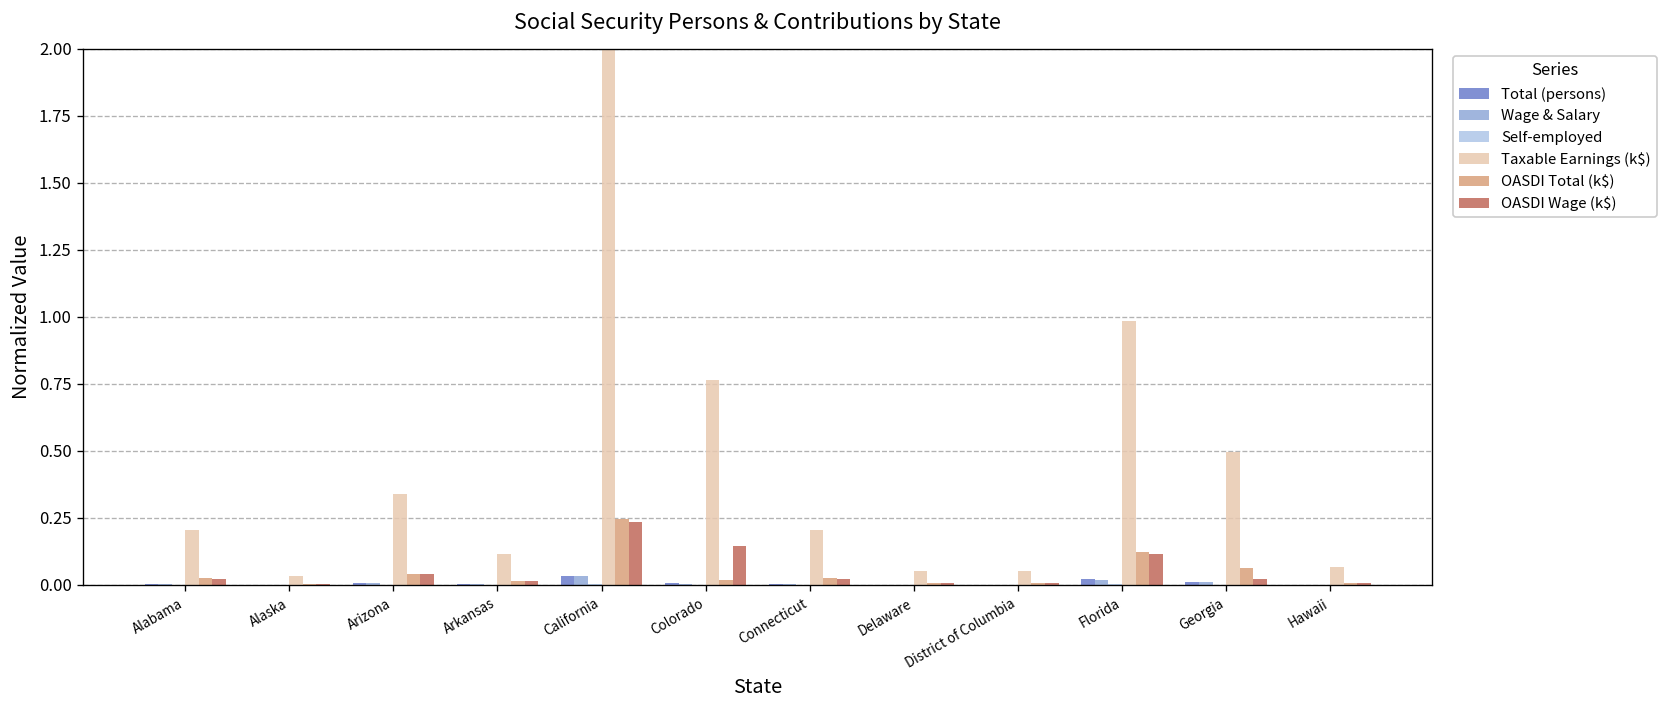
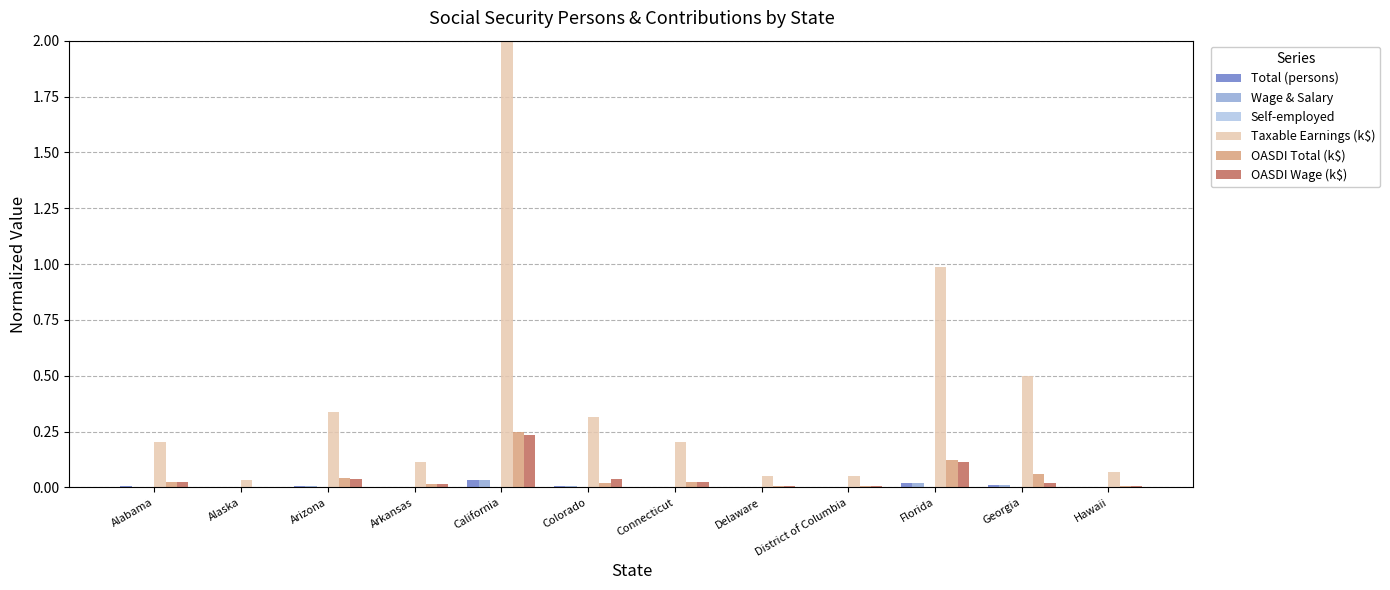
Taxable Earnings (k$), Colorado: 0.77 -> 0.31
OASDI Wage (k$), Colorado: 0.15 -> 0.04
